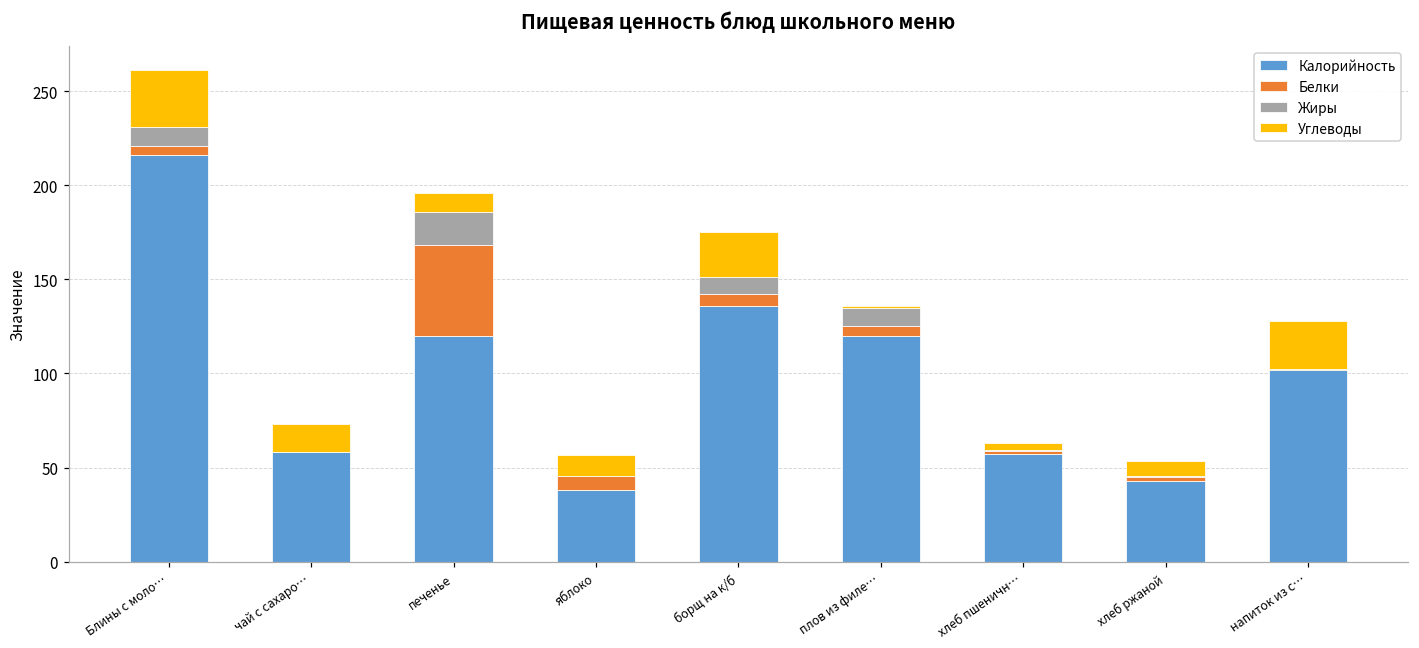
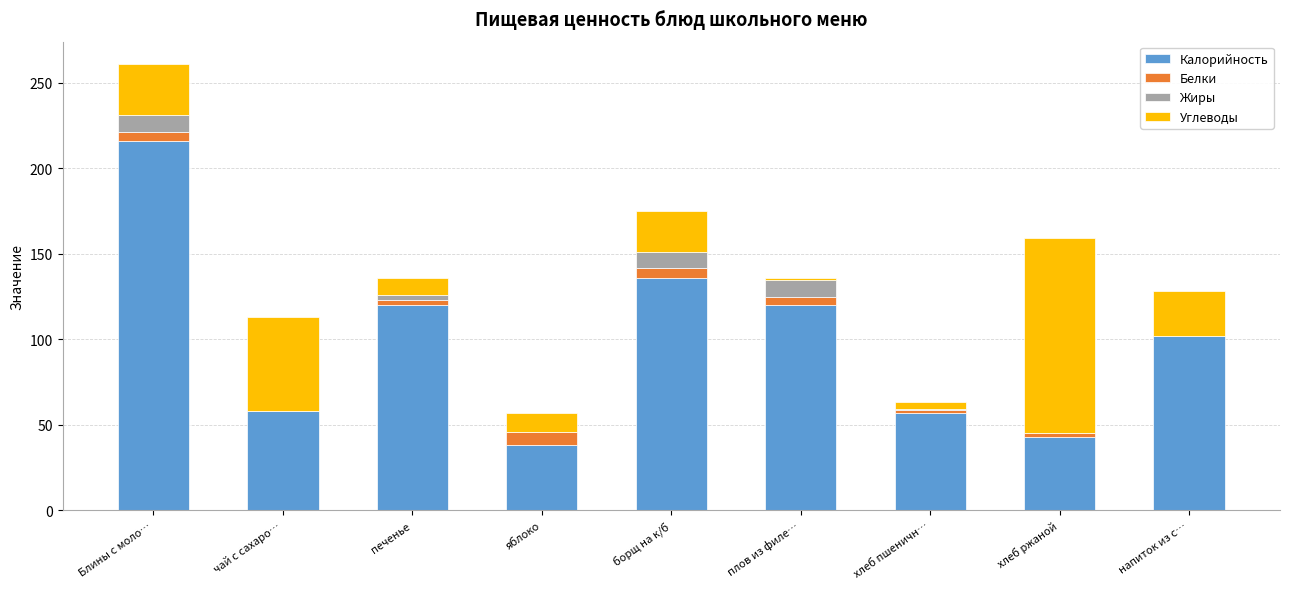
Углеводы, чай с сахаро…: 15 -> 55
Белки, печенье: 48 -> 3
Жиры, печенье: 18 -> 3
Углеводы, хлеб ржаной: 8 -> 114
